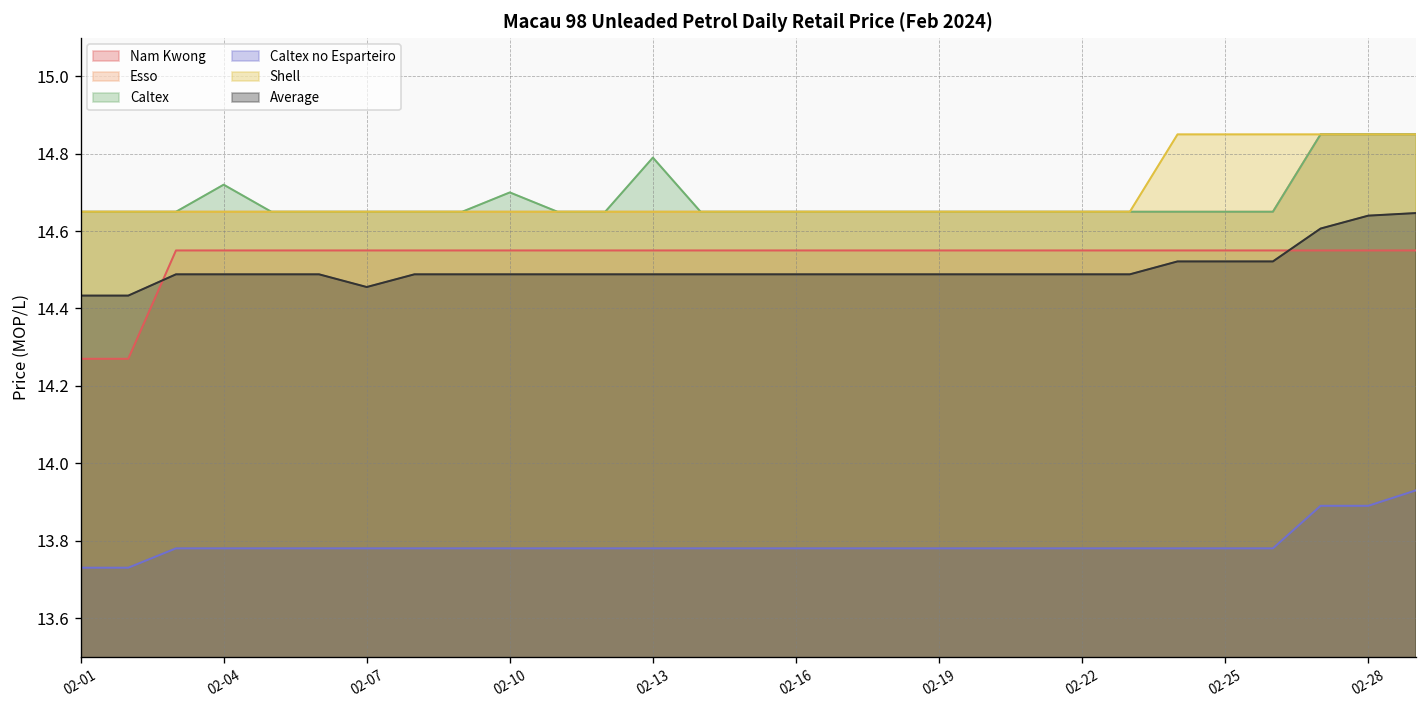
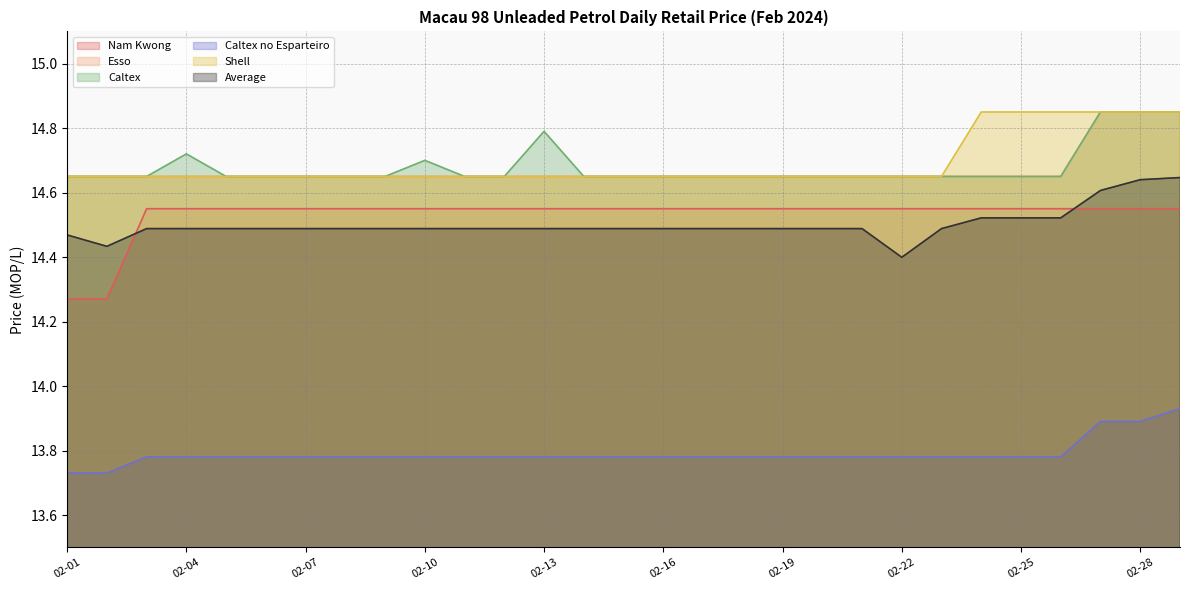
Average, 02-01: 14.43 -> 14.47
Average, 02-07: 14.46 -> 14.49
Average, 02-22: 14.49 -> 14.40
